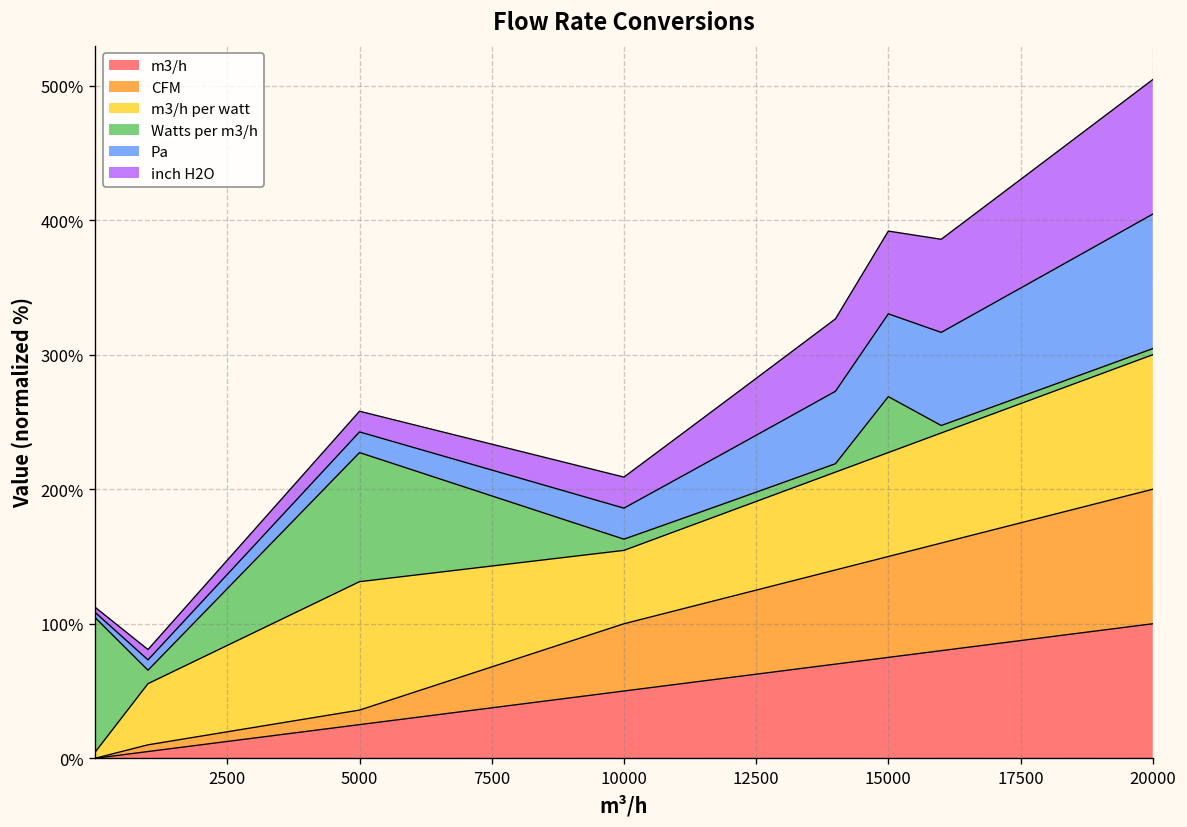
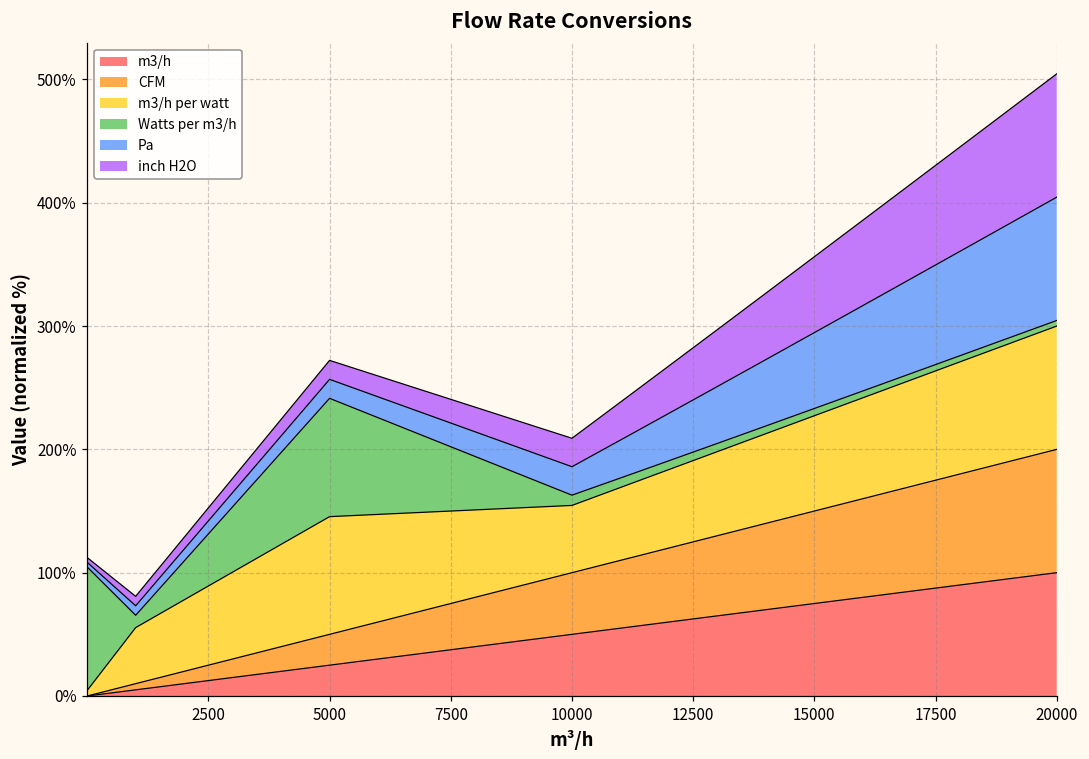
CFM, 5000: 11% -> 25%
Watts per m3/h, 15000: 42% -> 6%
